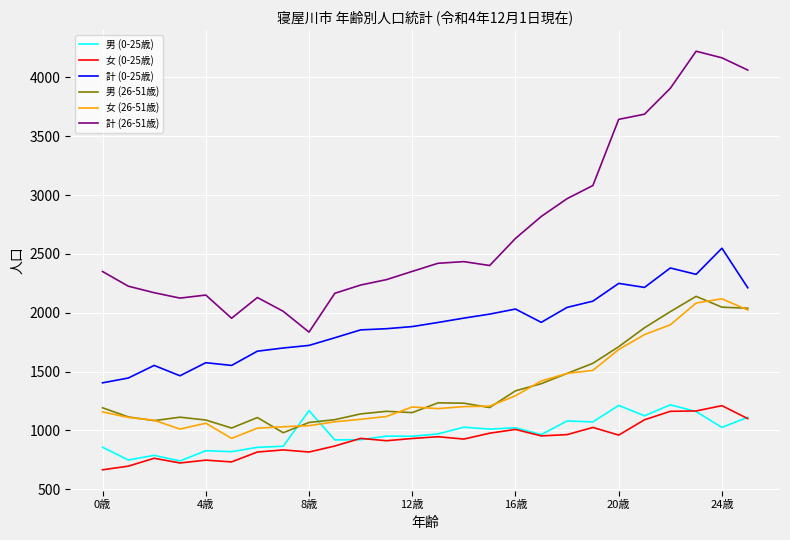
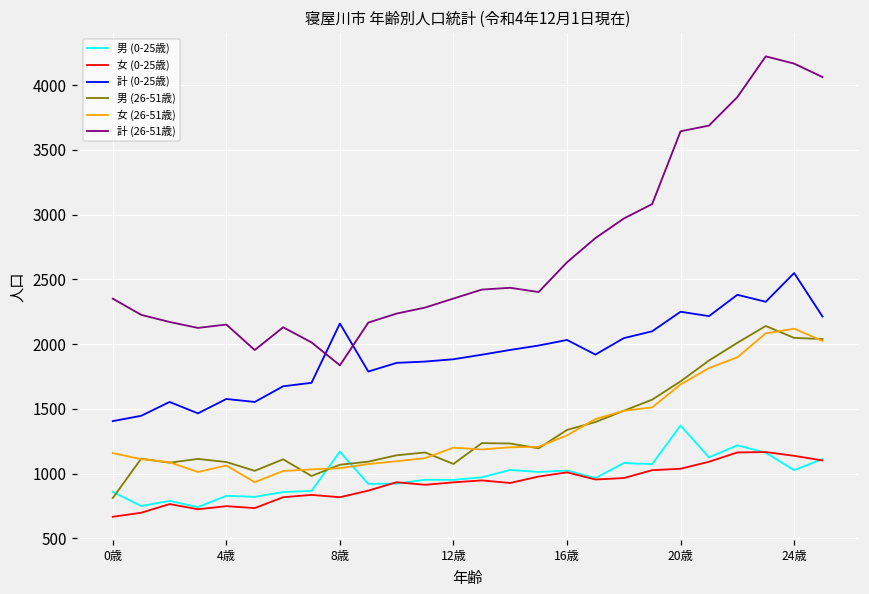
男 (26-51歳), 0歳: 1190 -> 810
計 (0-25歳), 8歳: 1720 -> 2160
男 (26-51歳), 12歳: 1150 -> 1070
男 (0-25歳), 20歳: 1210 -> 1370
女 (0-25歳), 20歳: 960 -> 1040
女 (0-25歳), 24歳: 1210 -> 1140
